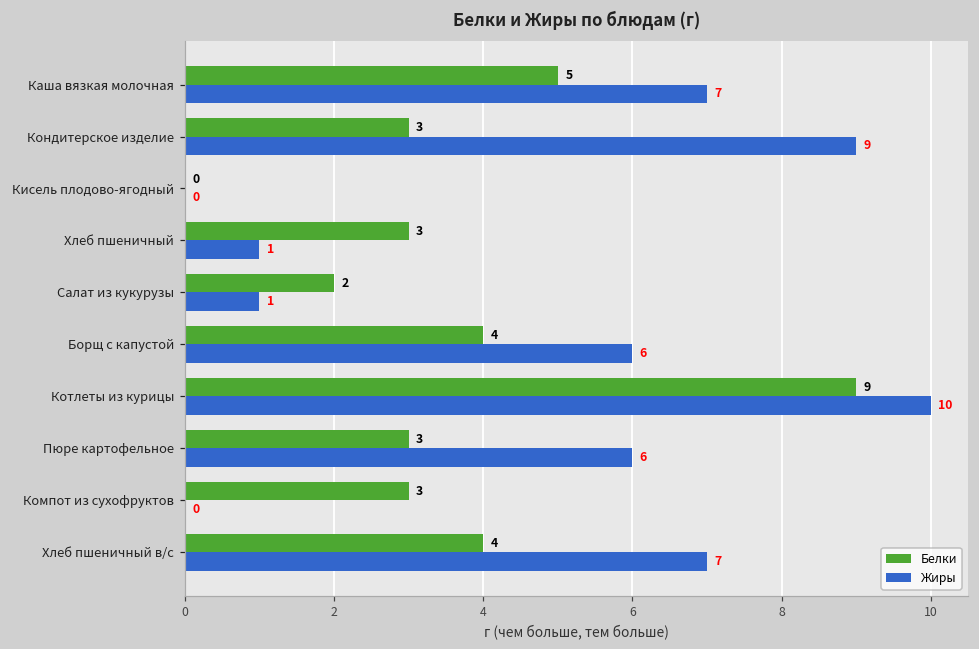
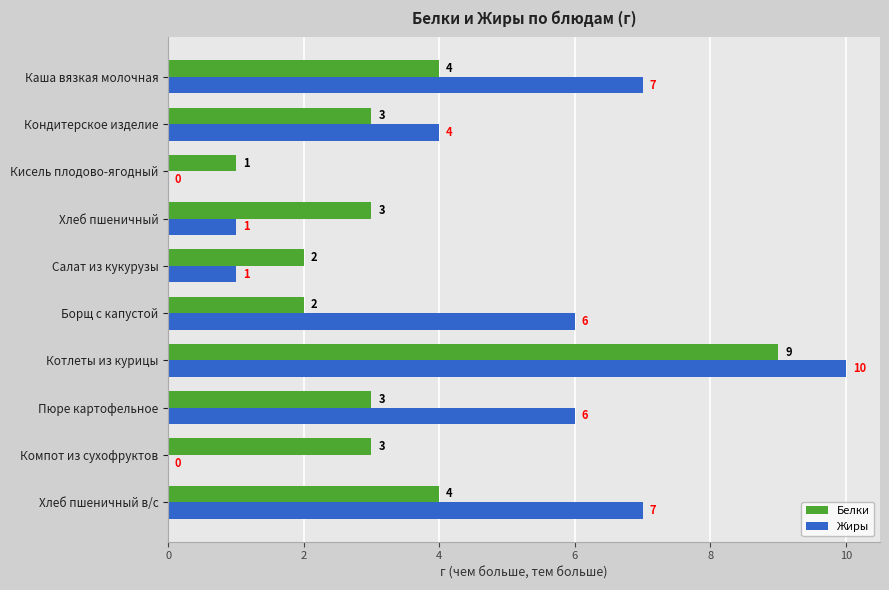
Белки, Каша вязкая молочная: 5 -> 4
Жиры, Кондитерское изделие: 9 -> 4
Белки, Кисель плодово-ягодный: 0 -> 1
Белки, Борщ с капустой: 4 -> 2
